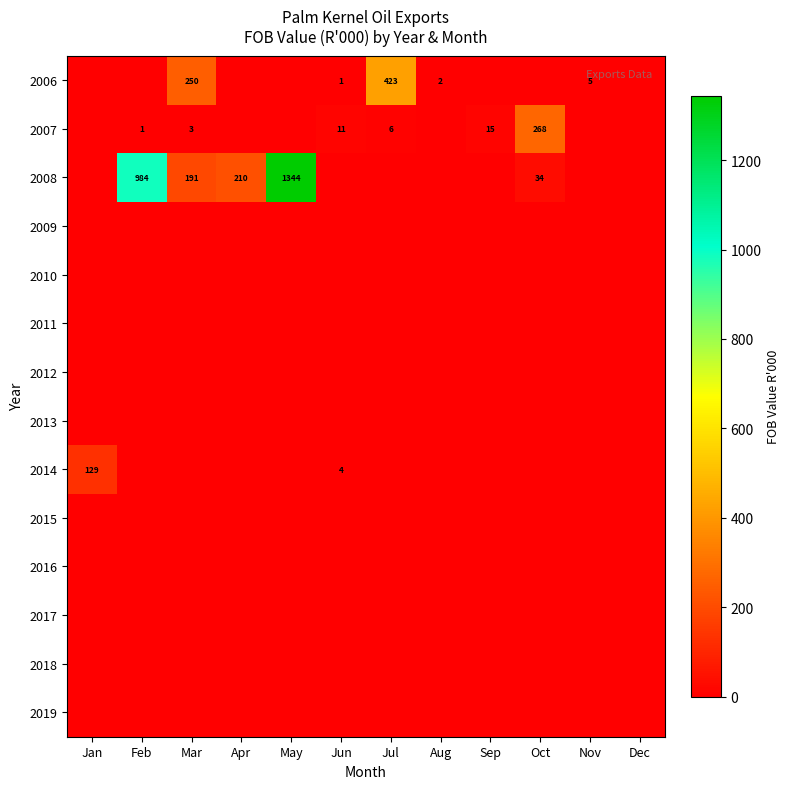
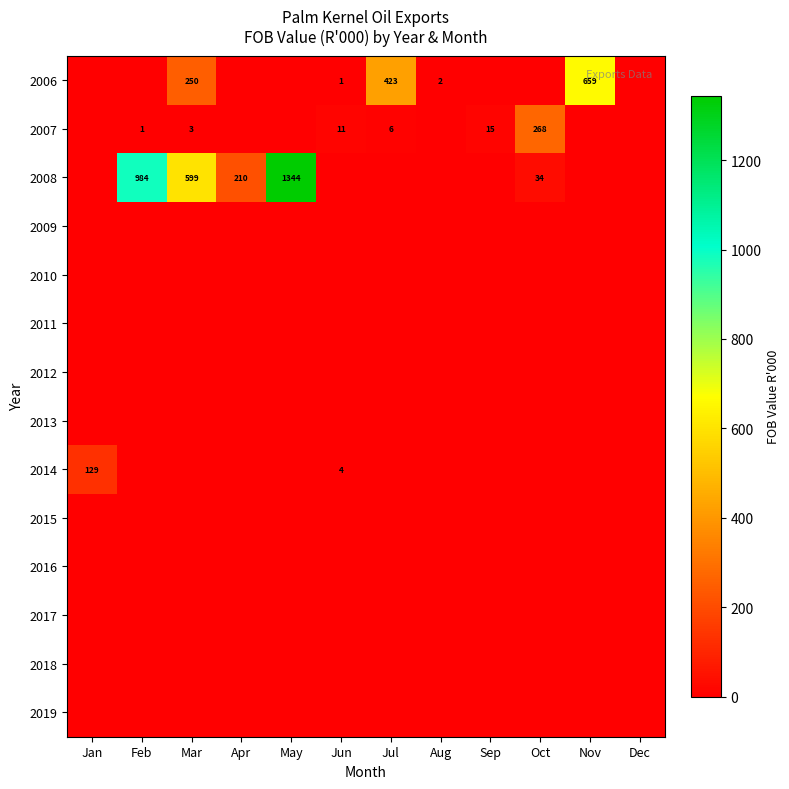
2006, Nov: 5 -> 659
2008, Mar: 191 -> 599
